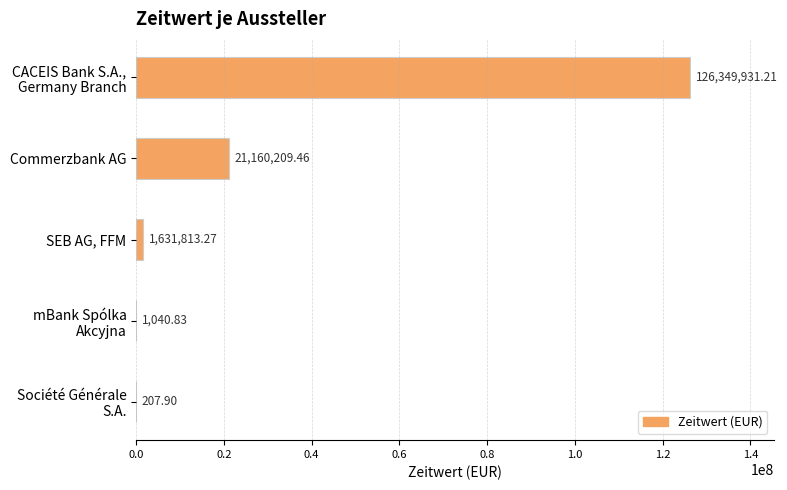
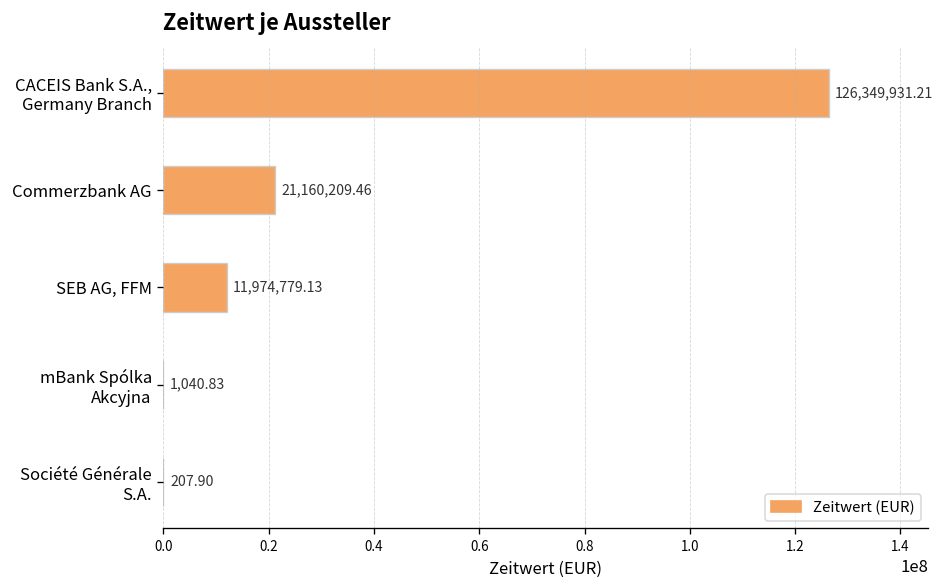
SEB AG, FFM: 1,631,813.27 -> 11,974,779.13
